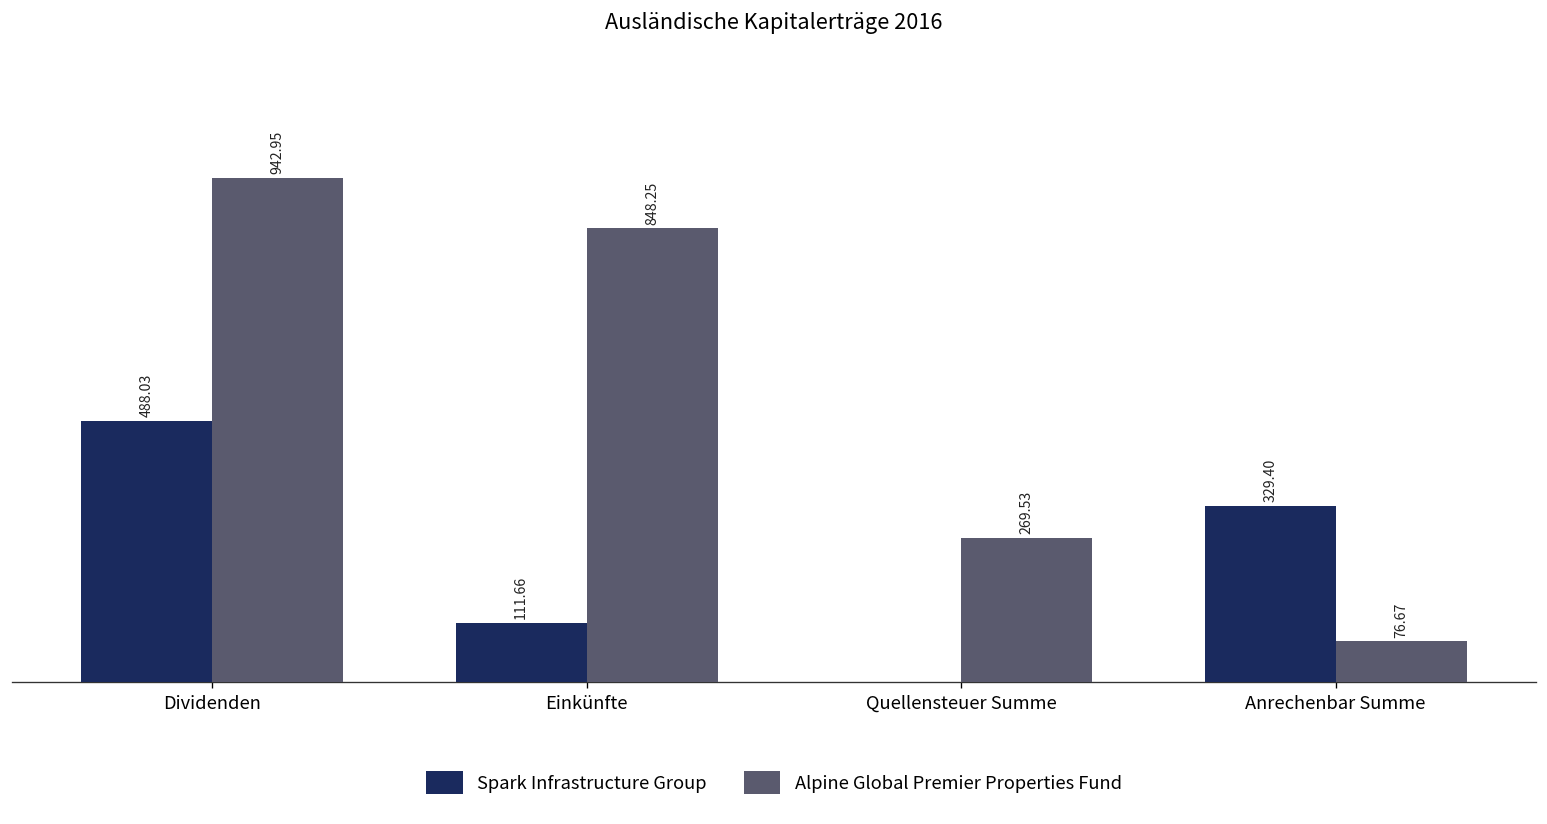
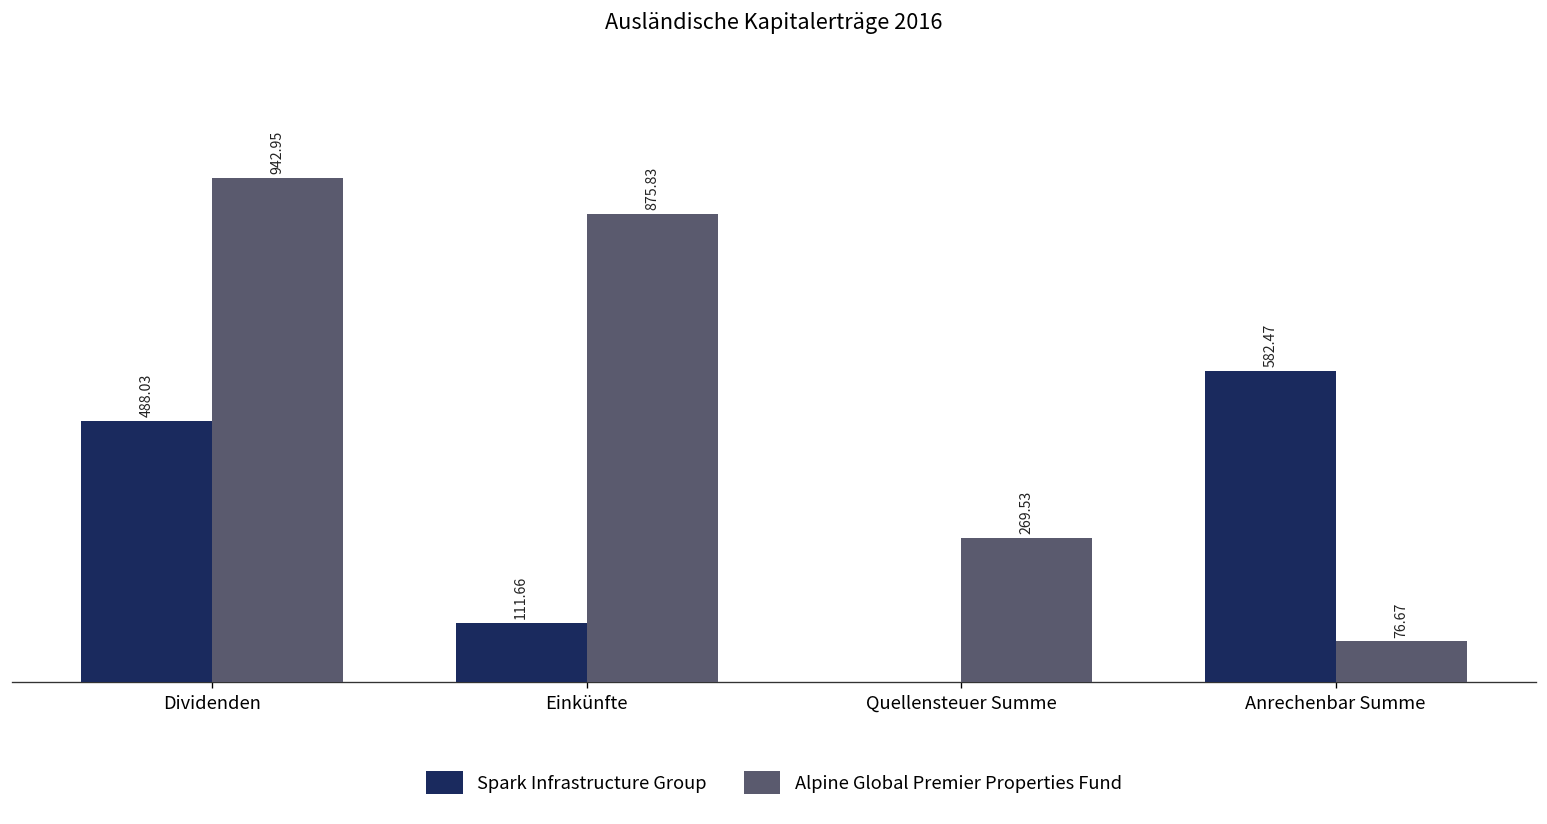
Alpine Global Premier Properties Fund, Einkünfte: 848.25 -> 875.83
Spark Infrastructure Group, Anrechenbar Summe: 329.40 -> 582.47
